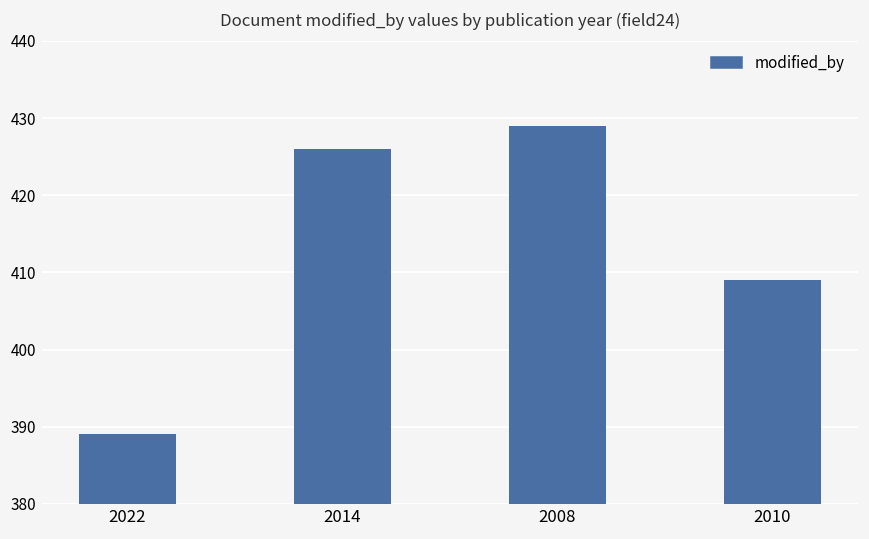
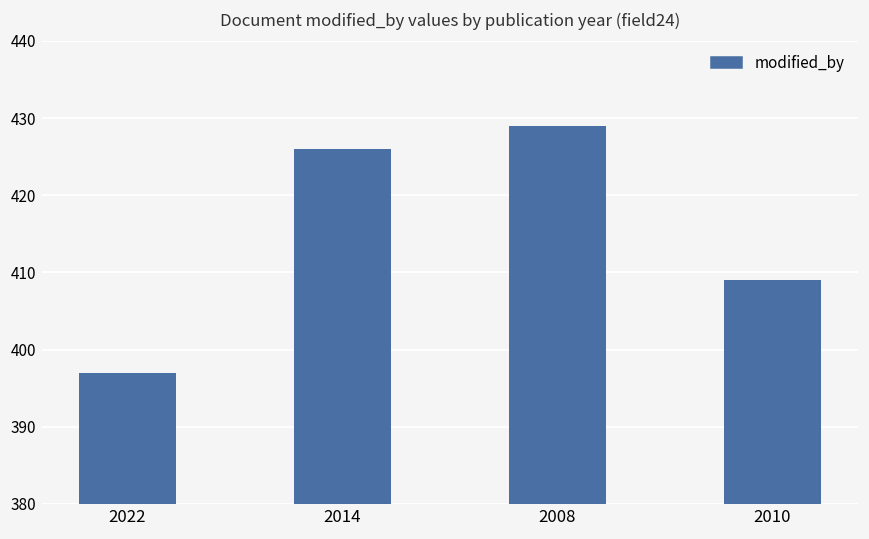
2022: 389 -> 397
